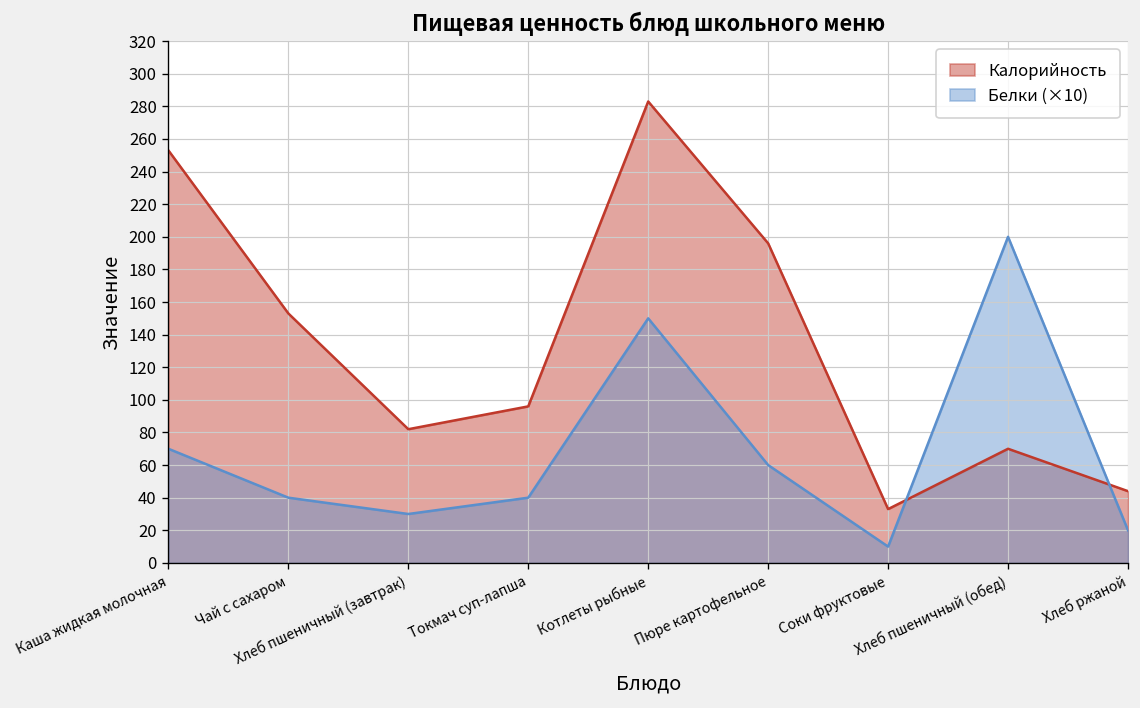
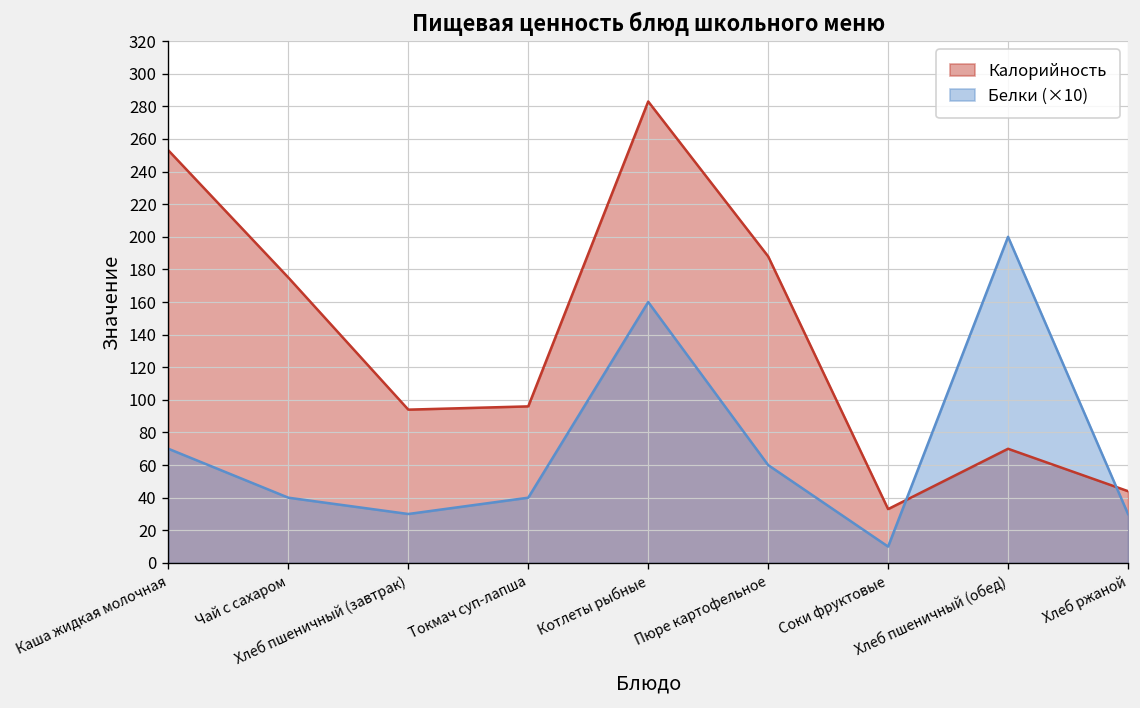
Калорийность, Чай с сахаром: 153 -> 175
Калорийность, Хлеб пшеничный (завтрак): 82 -> 94
Белки (×10), Котлеты рыбные: 150 -> 160
Калорийность, Пюре картофельное: 196 -> 188
Белки (×10), Хлеб ржаной: 20 -> 30
